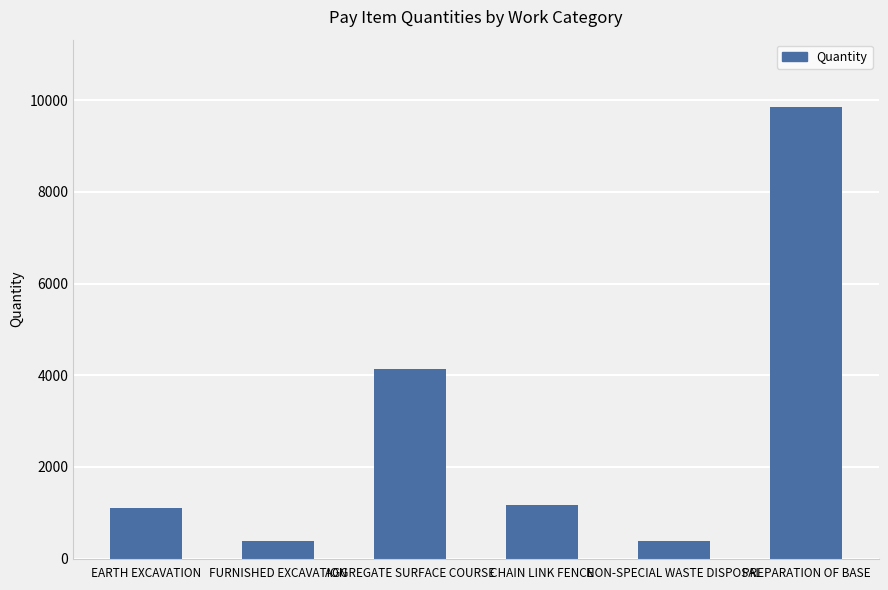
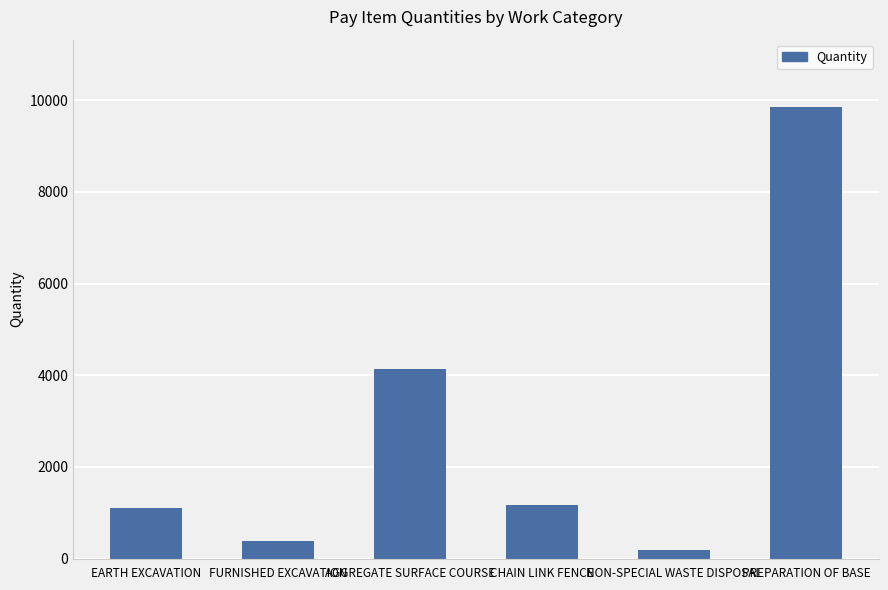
NON-SPECIAL WASTE DISPOSAL: 400 -> 200
